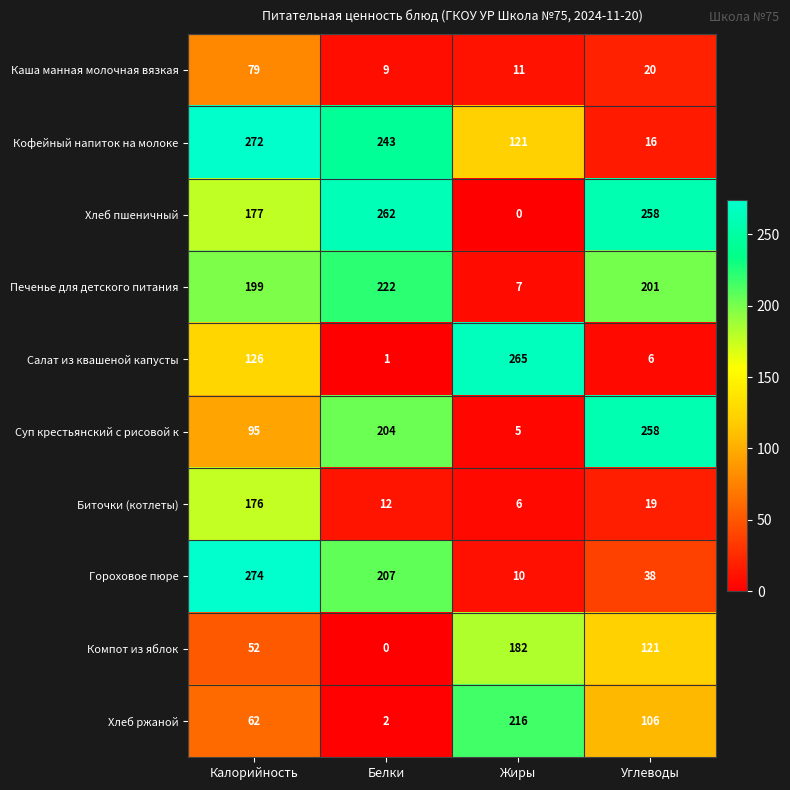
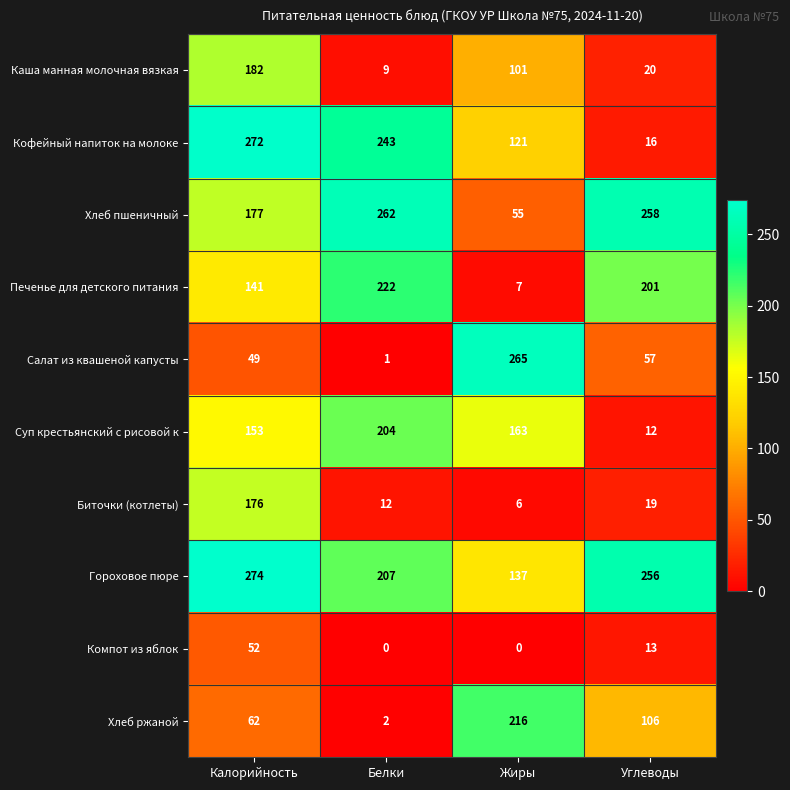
Каша манная молочная вязкая, Калорийность: 79 -> 182
Каша манная молочная вязкая, Жиры: 11 -> 101
Хлеб пшеничный, Жиры: 0 -> 55
Печенье для детского питания, Калорийность: 199 -> 141
Салат из квашеной капусты, Калорийность: 126 -> 49
Салат из квашеной капусты, Углеводы: 6 -> 57
Суп крестьянский с рисовой к, Калорийность: 95 -> 153
Суп крестьянский с рисовой к, Жиры: 5 -> 163
Суп крестьянский с рисовой к, Углеводы: 258 -> 12
Гороховое пюре, Жиры: 10 -> 137
Гороховое пюре, Углеводы: 38 -> 256
Компот из яблок, Жиры: 182 -> 0
Компот из яблок, Углеводы: 121 -> 13
